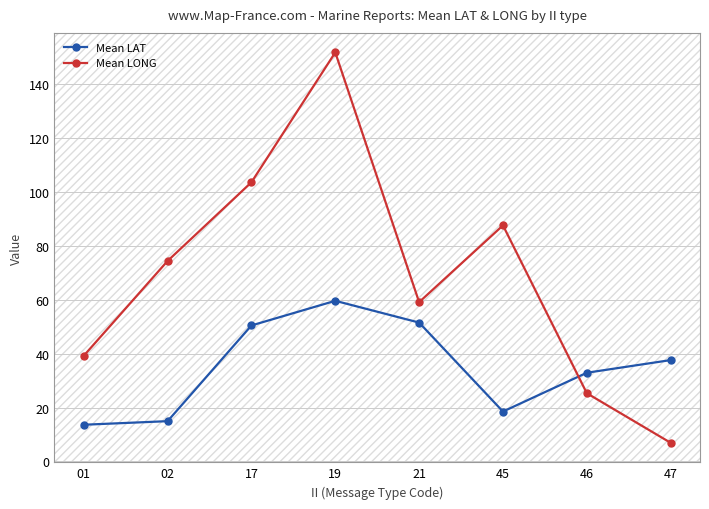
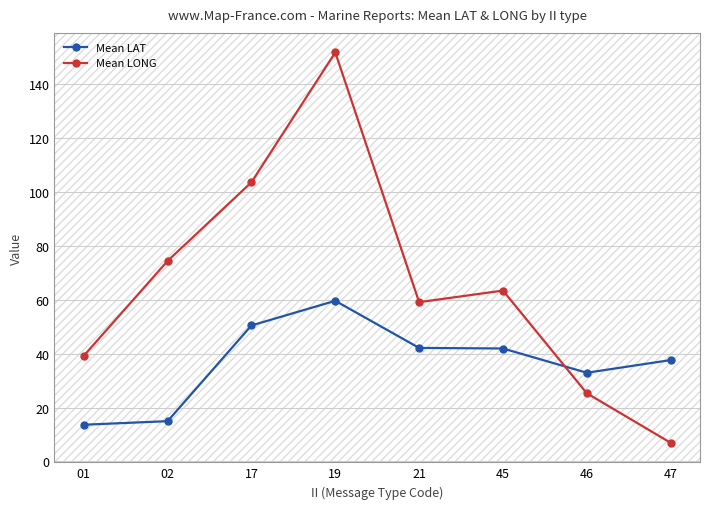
Mean LAT, 21: 52 -> 42
Mean LAT, 45: 19 -> 42
Mean LONG, 45: 88 -> 63
